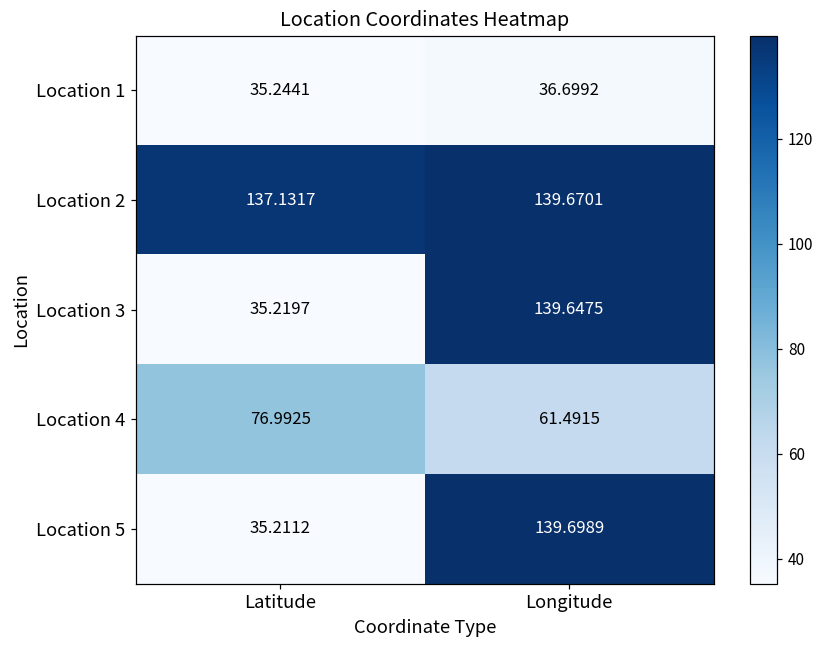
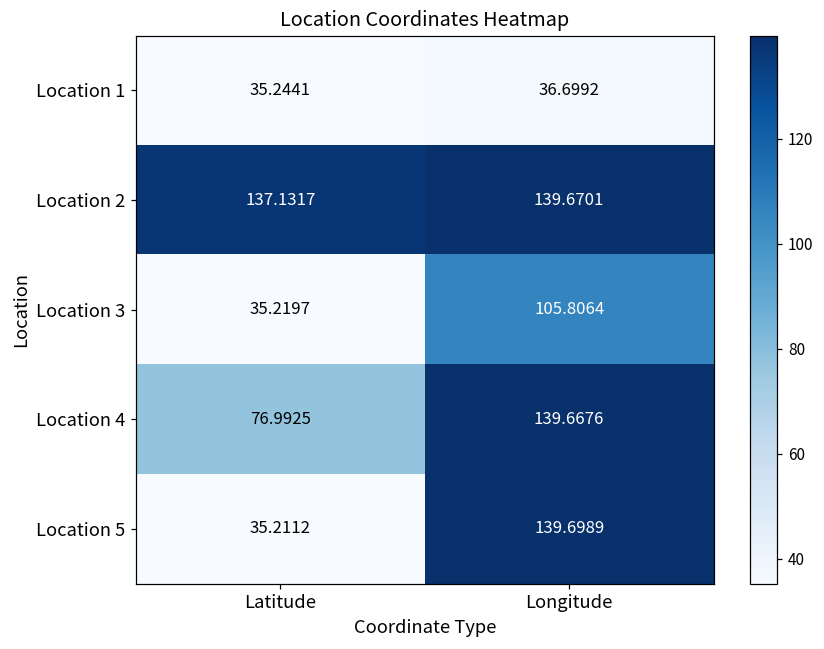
Location 3, Longitude: 139.6475 -> 105.8064
Location 4, Longitude: 61.4915 -> 139.6676
